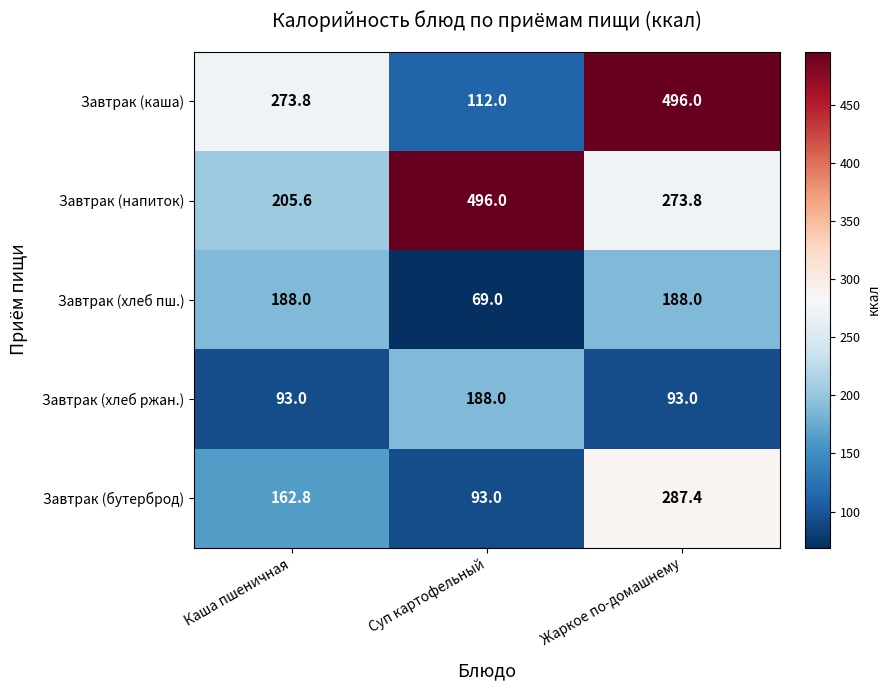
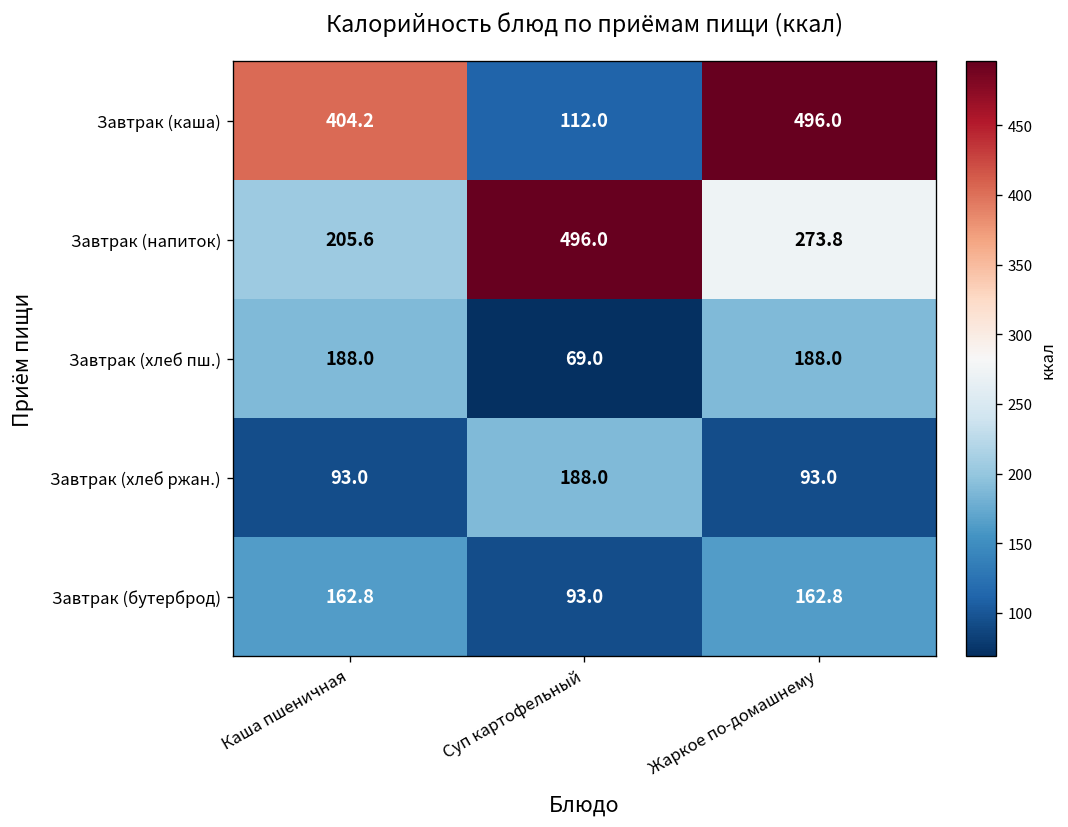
Завтрак (каша), Каша пшеничная: 273.8 -> 404.2
Завтрак (бутерброд), Жаркое по-домашнему: 287.4 -> 162.8
